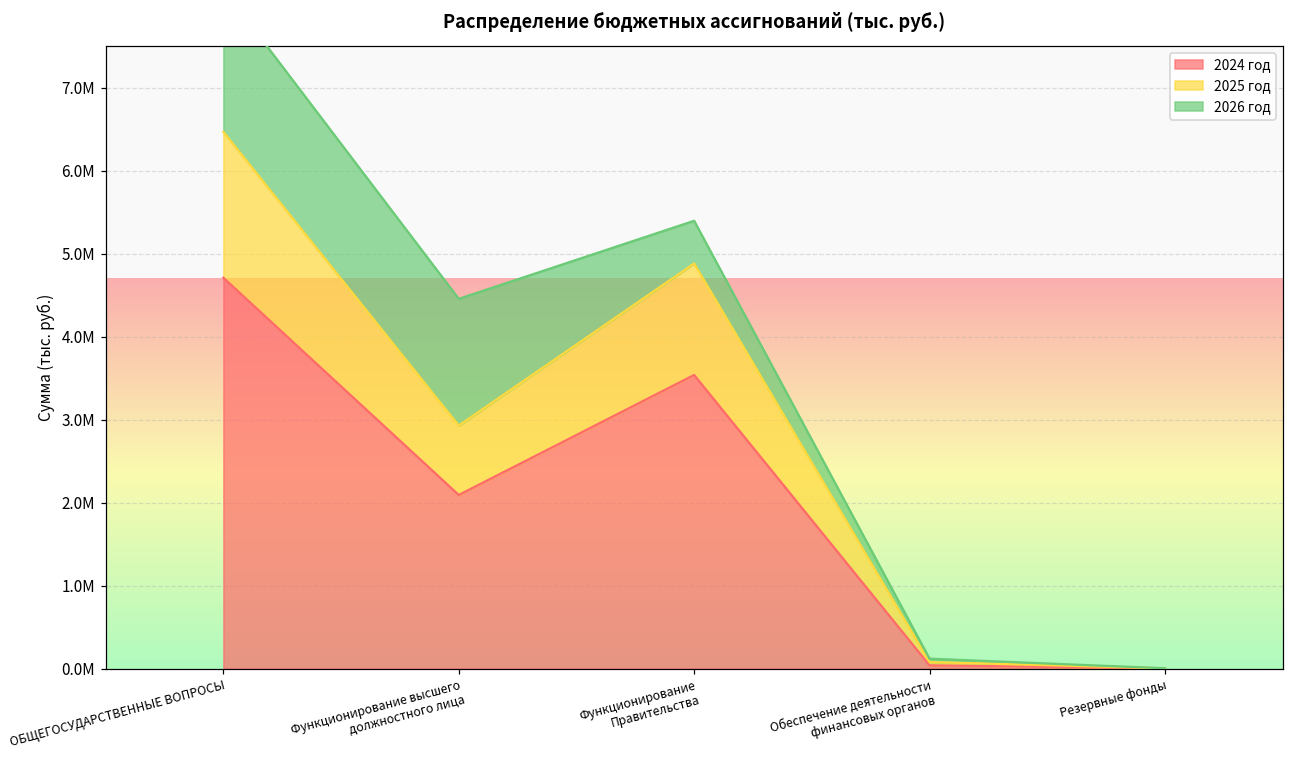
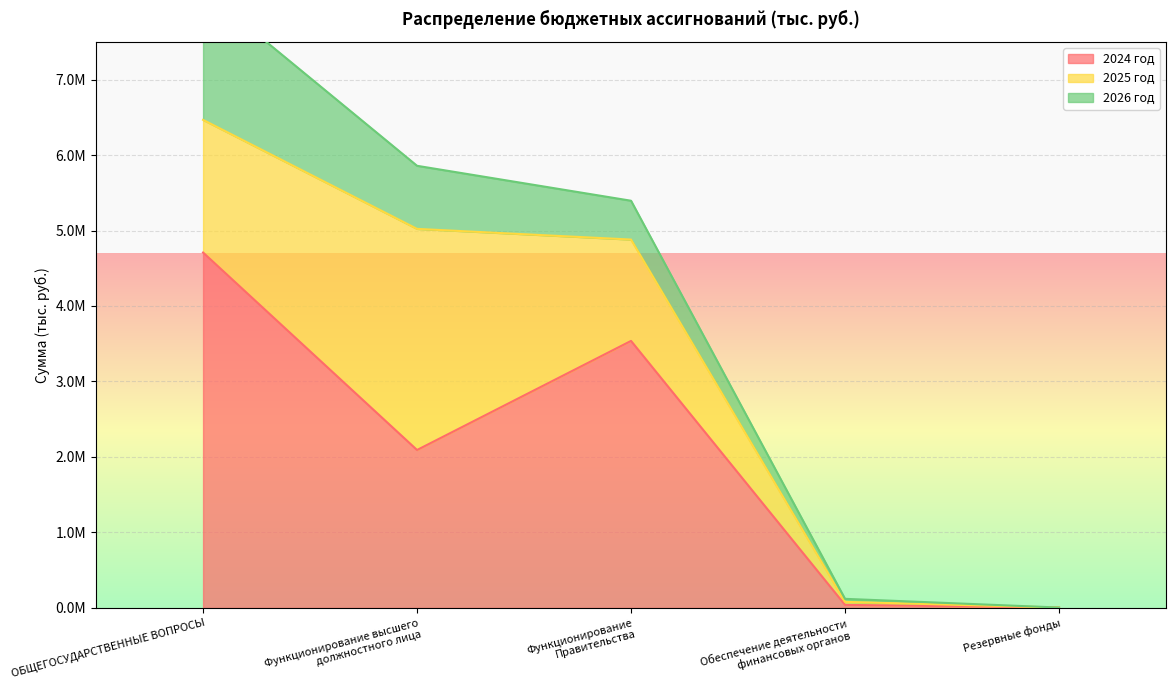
2025 год, Функционирование высшего должностного лица: 800000 -> 2900000
2026 год, Функционирование высшего должностного лица: 1500000 -> 800000
